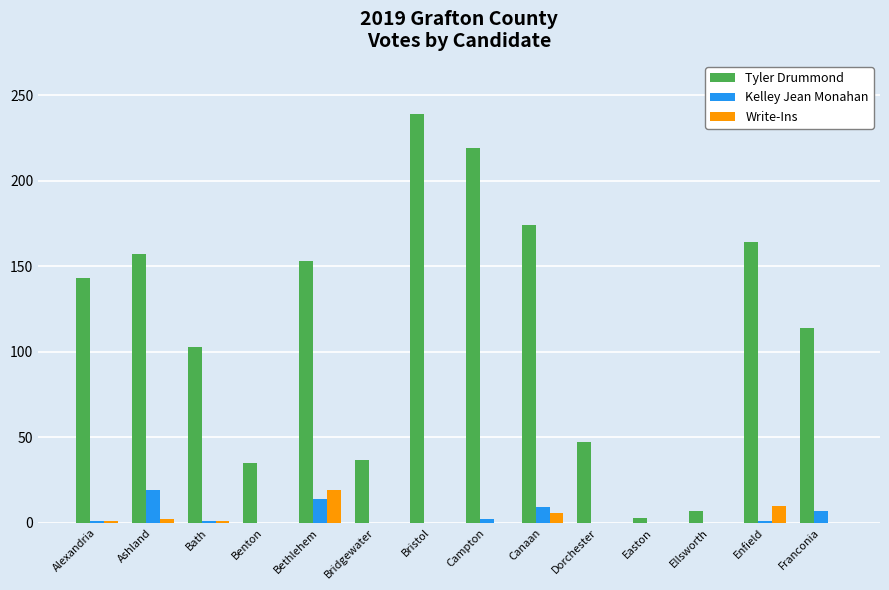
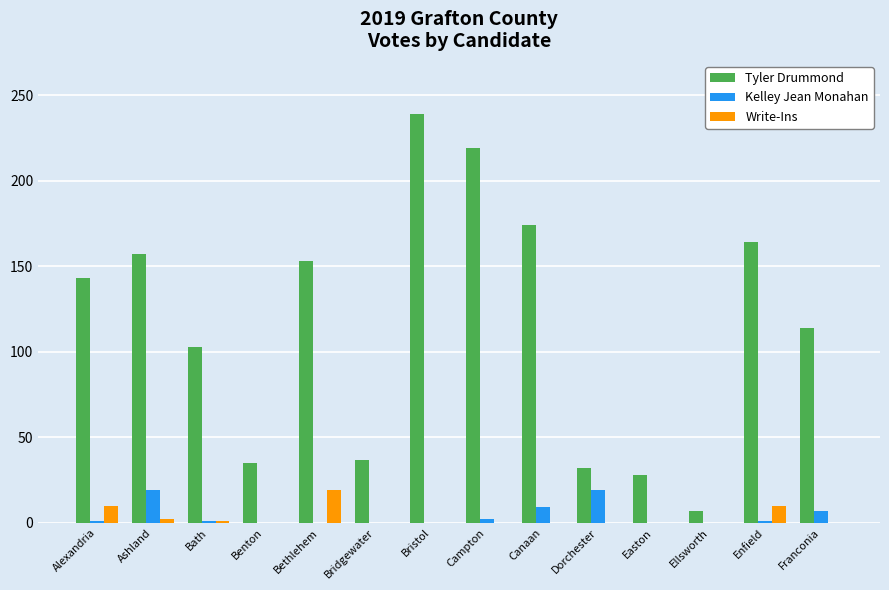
Write-Ins, Alexandria: 1 -> 10
Kelley Jean Monahan, Bethlehem: 14 -> 0
Write-Ins, Canaan: 6 -> 0
Tyler Drummond, Dorchester: 47 -> 32
Kelley Jean Monahan, Dorchester: 0 -> 19
Tyler Drummond, Easton: 3 -> 28
